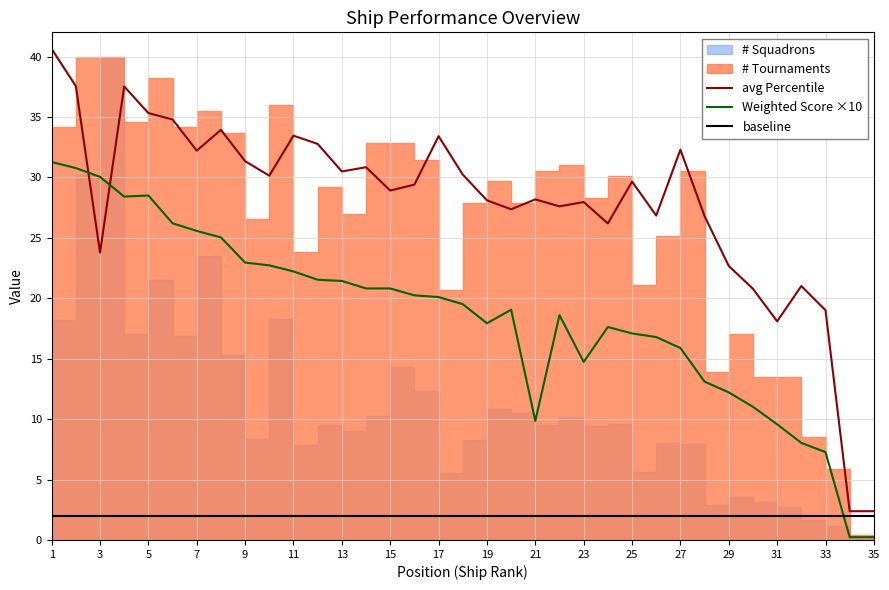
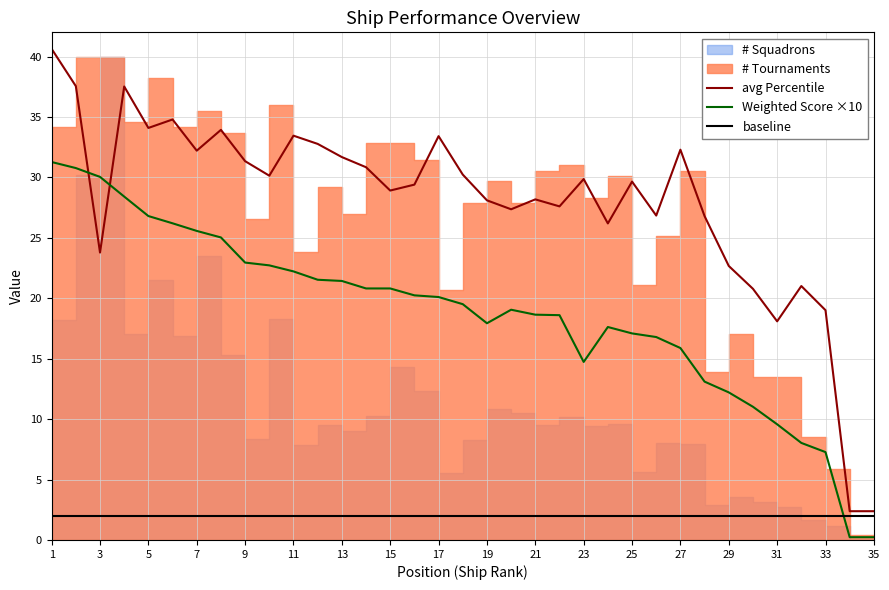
avg Percentile, 5: 35.3 -> 34.1
Weighted Score ×10, 5: 28.5 -> 26.8
avg Percentile, 13: 30.5 -> 31.7
Weighted Score ×10, 21: 9.9 -> 18.6
avg Percentile, 23: 28.0 -> 29.9
